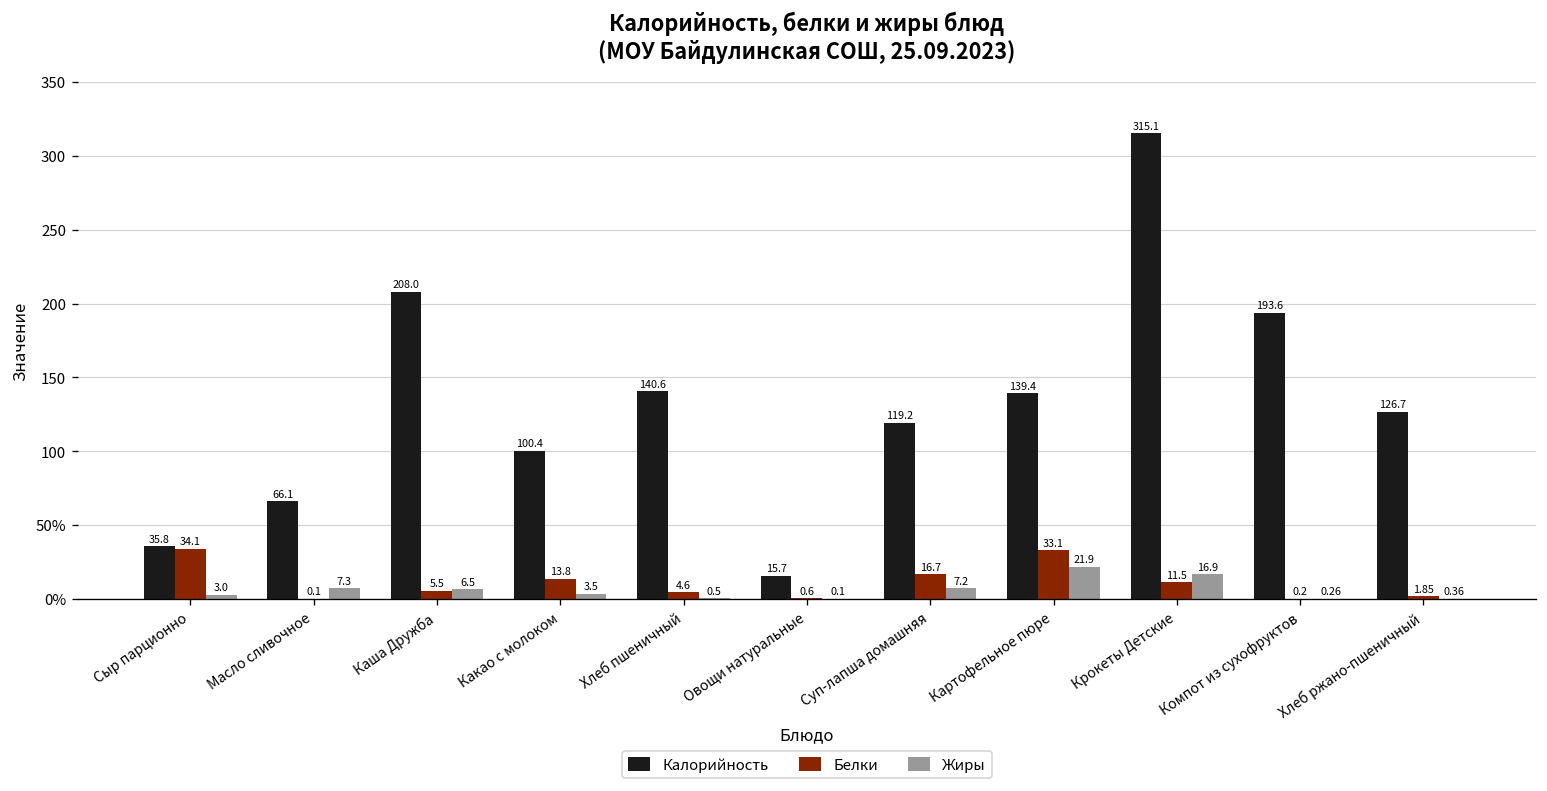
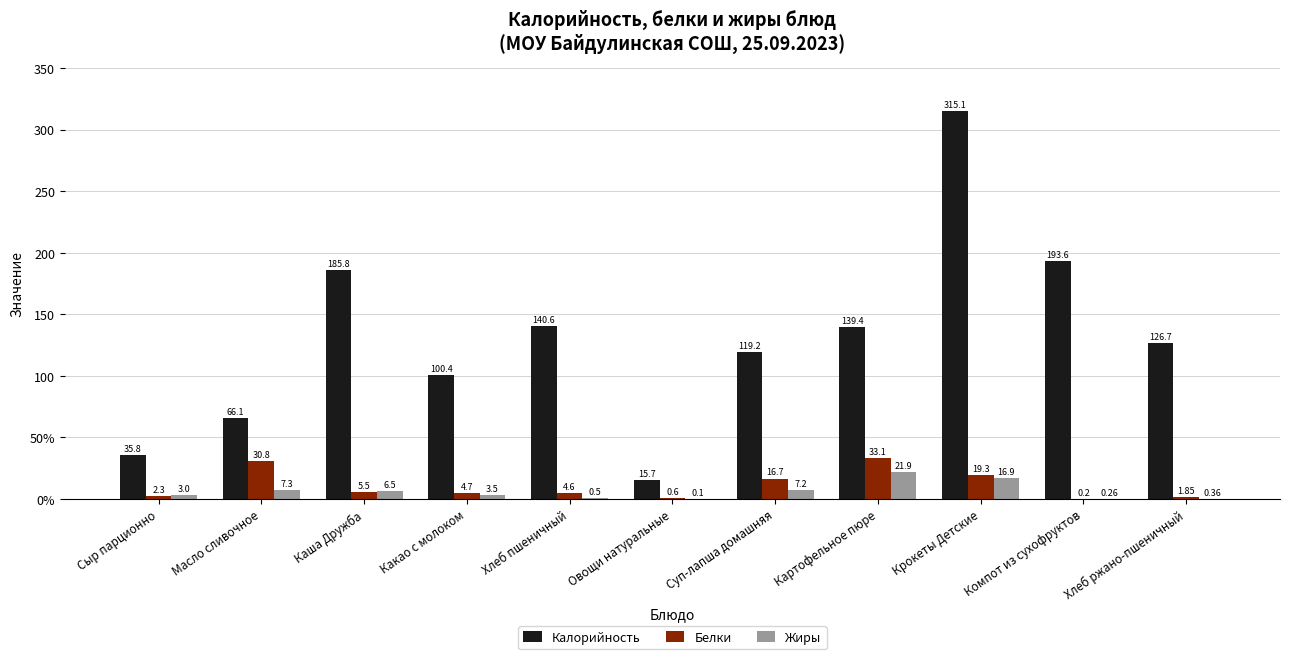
Белки, Сыр парционно: 34.1 -> 2.3
Белки, Масло сливочное: 0.1 -> 30.8
Калорийность, Каша Дружба: 208.0 -> 185.8
Белки, Какао с молоком: 13.8 -> 4.7
Белки, Крокеты Детские: 11.5 -> 19.3
